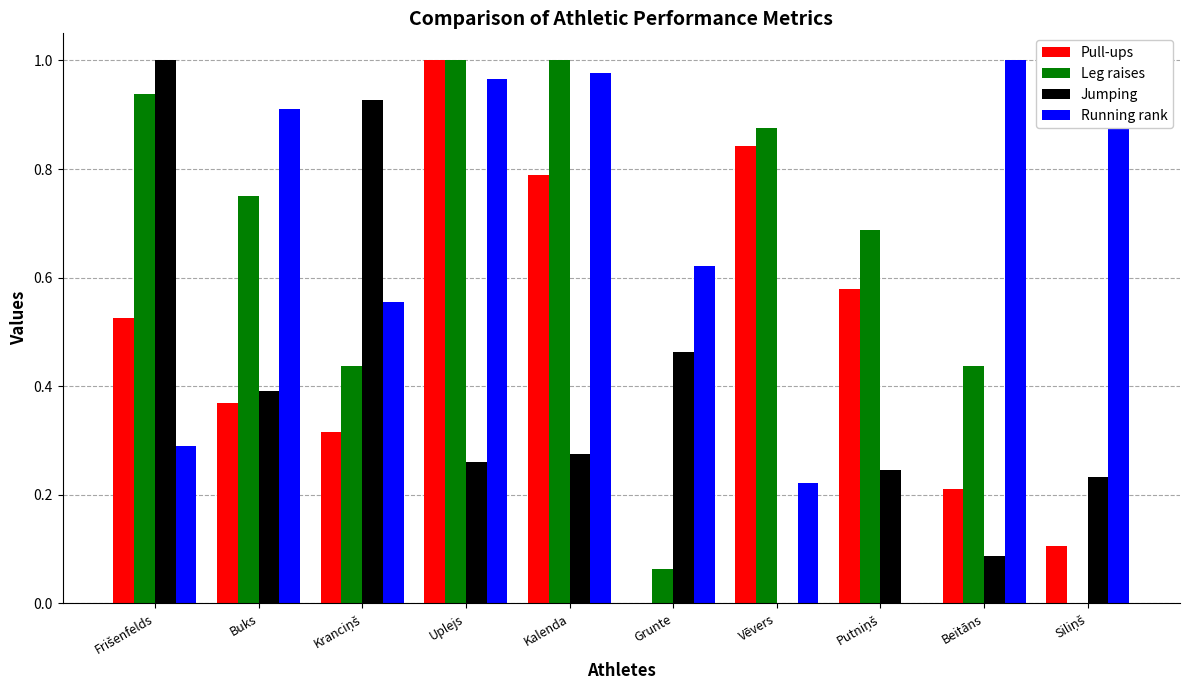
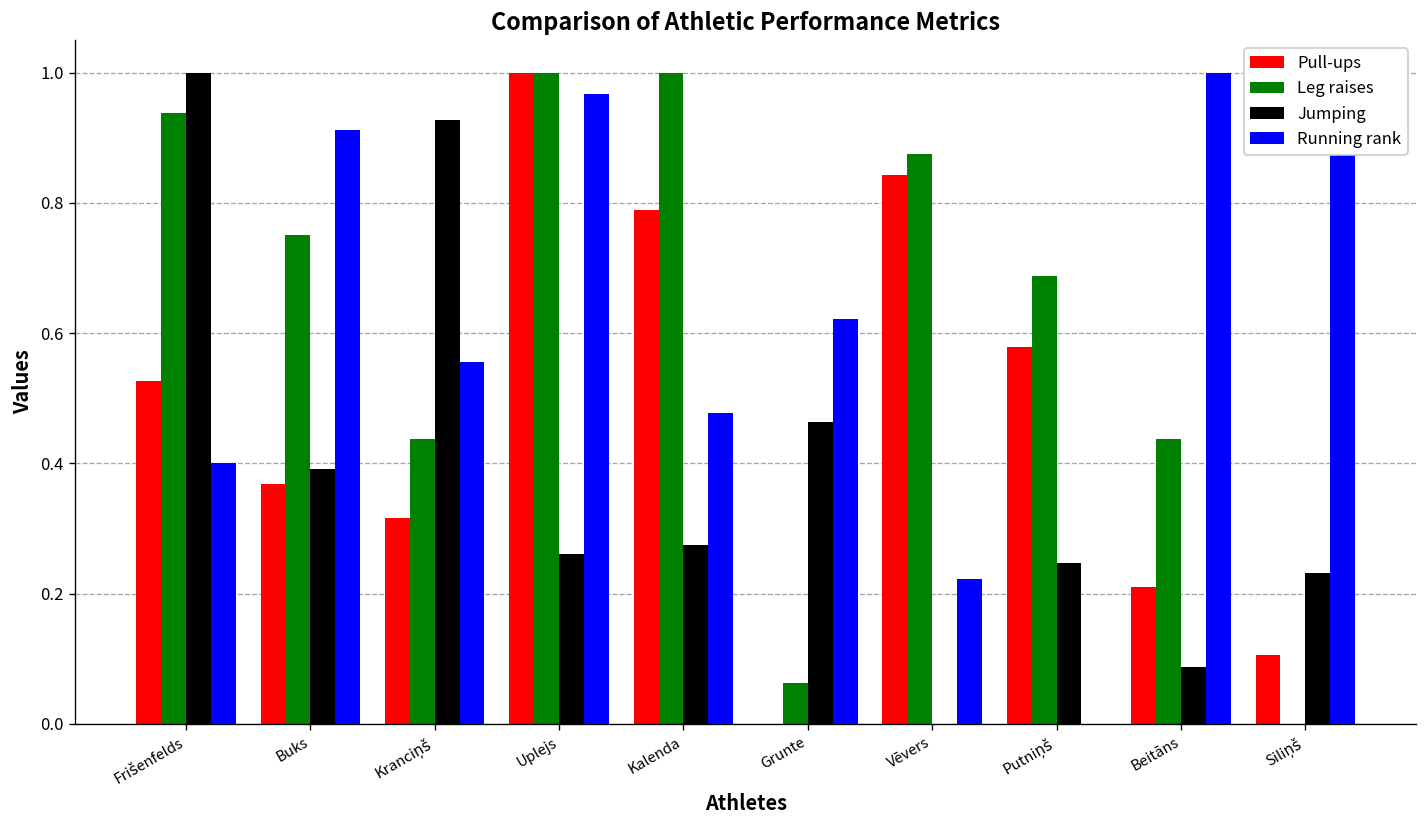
Running rank, Frišenfelds: 0.29 -> 0.40
Running rank, Kalenda: 0.98 -> 0.48
